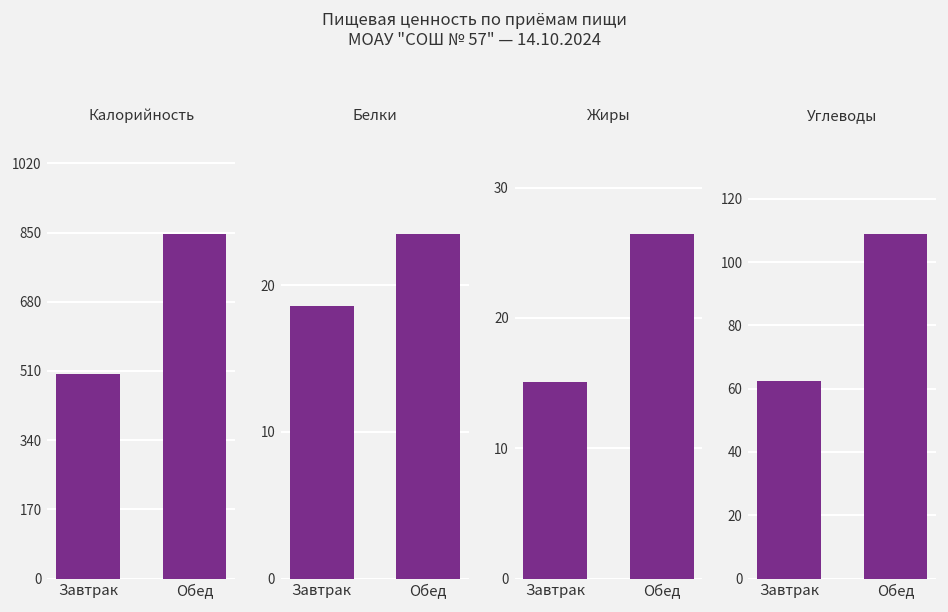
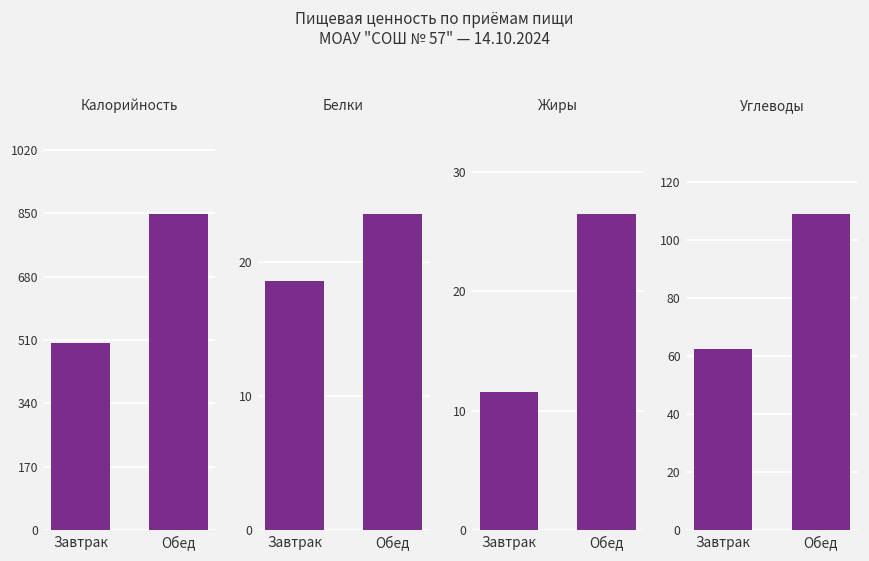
Жиры, Завтрак: 15.1 -> 11.6
